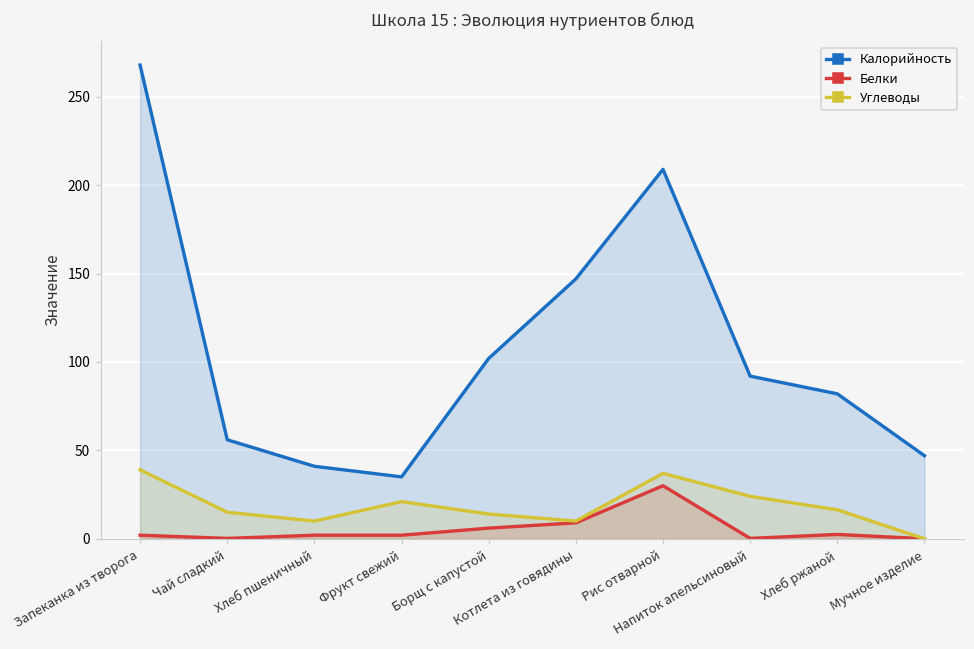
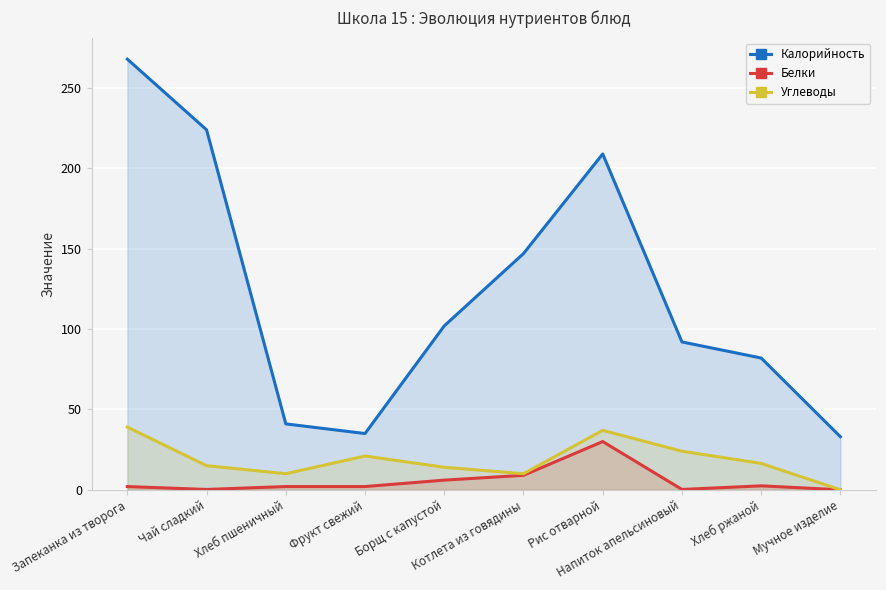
Калорийность, Чай сладкий: 56 -> 224
Калорийность, Мучное изделие: 47 -> 33
